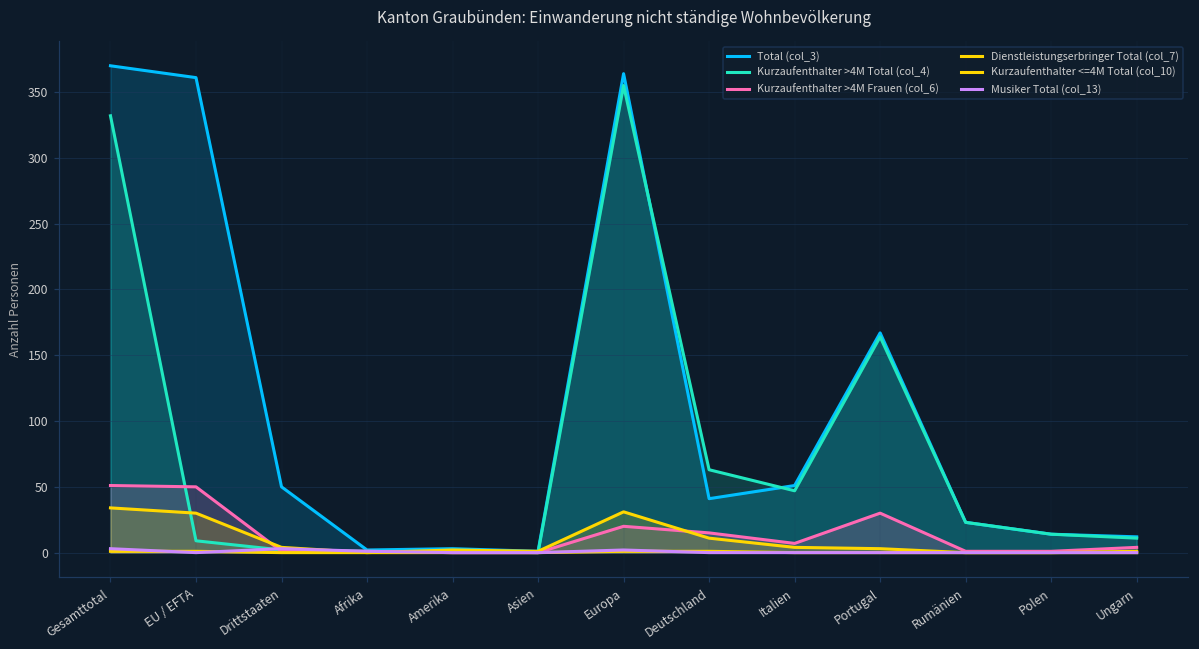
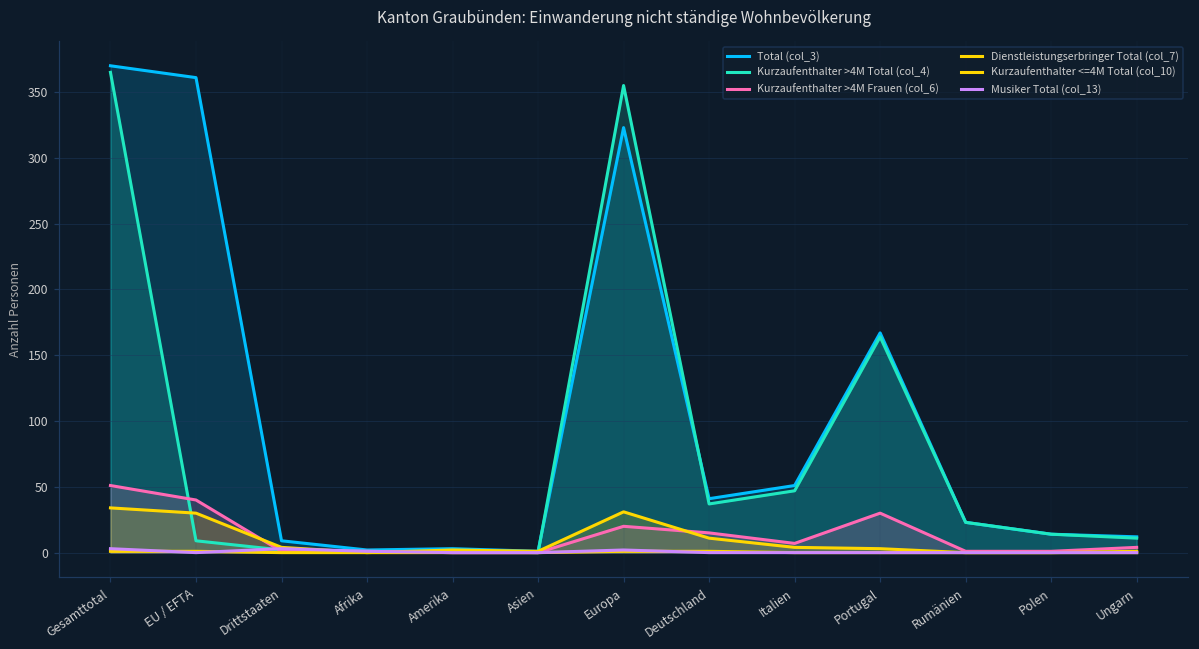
Kurzaufenthalter >4M Total (col_4), Gesamttotal: 332 -> 365
Kurzaufenthalter >4M Frauen (col_6), EU / EFTA: 50 -> 40
Total (col_3), Drittstaaten: 50 -> 9
Total (col_3), Europa: 364 -> 323
Kurzaufenthalter >4M Total (col_4), Deutschland: 63 -> 37
